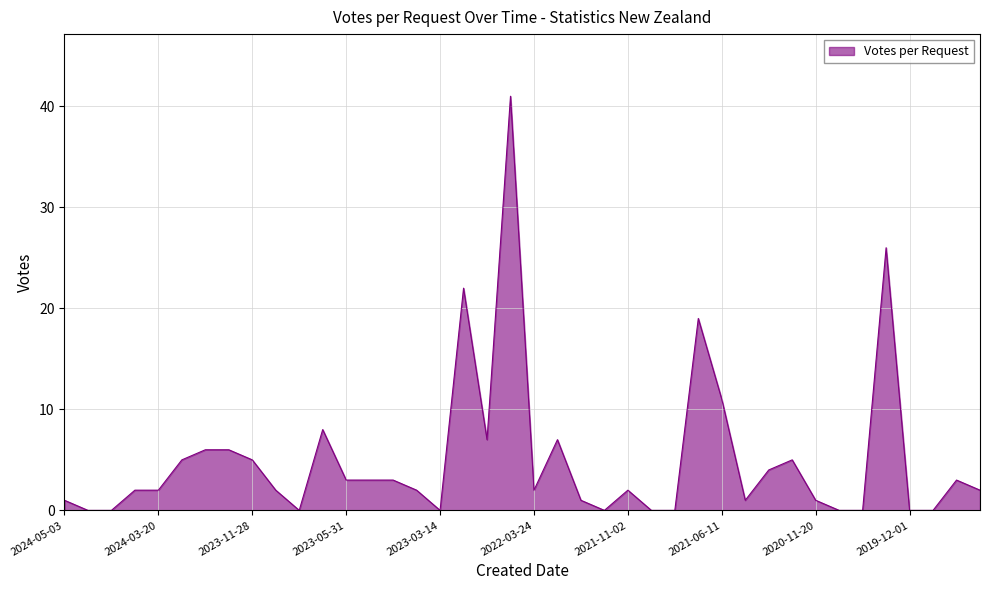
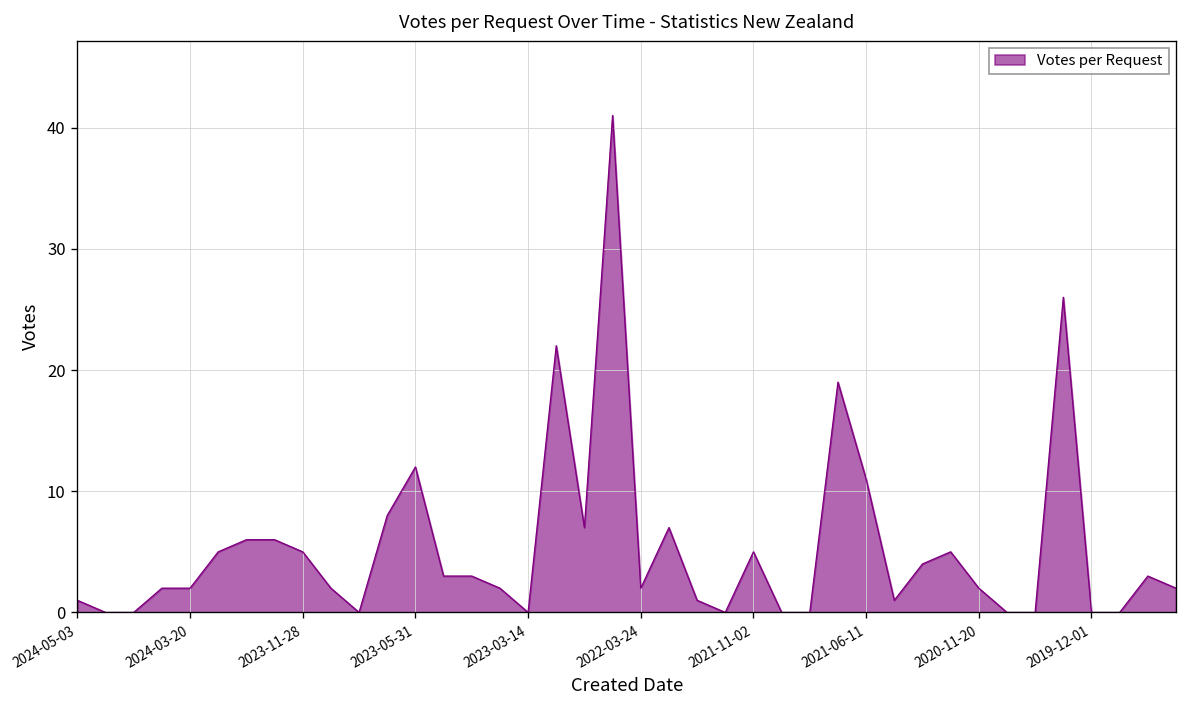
2023-05-31: 3 -> 12
2021-11-02: 2 -> 5
2020-11-20: 1 -> 2
